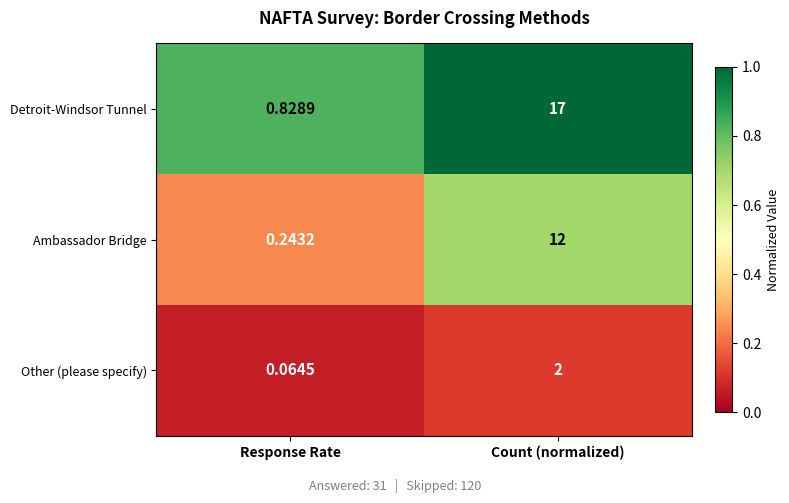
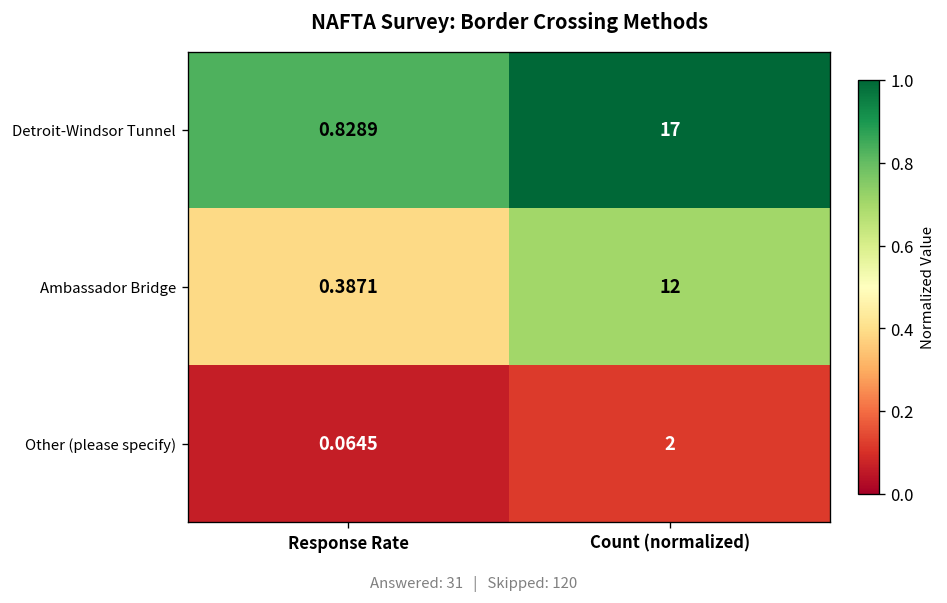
Ambassador Bridge, Response Rate: 0.2432 -> 0.3871
